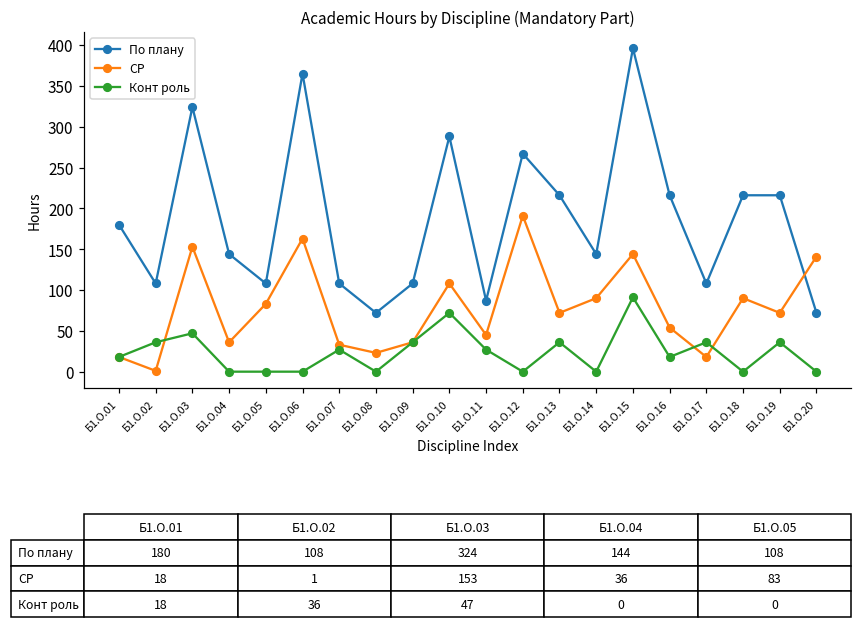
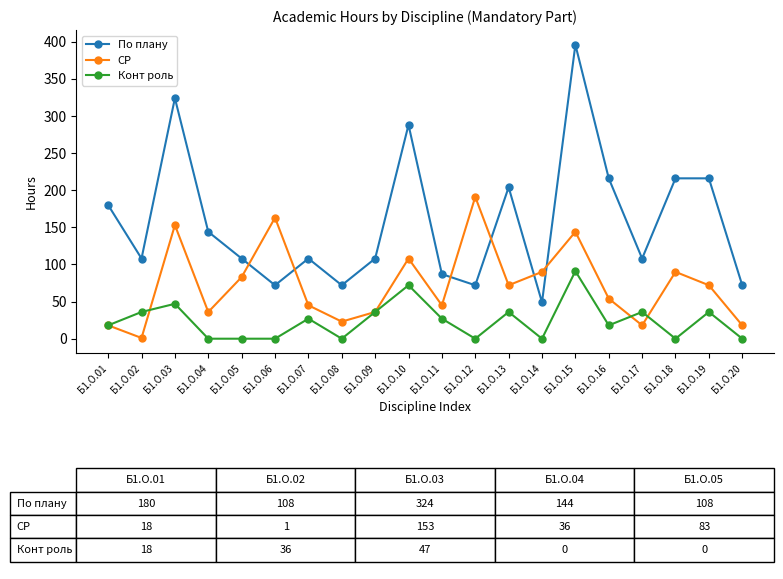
По плану, Б1.О.06: 370 -> 70
СР, Б1.О.07: 30 -> 50
По плану, Б1.О.12: 270 -> 70
По плану, Б1.О.13: 220 -> 200
По плану, Б1.О.14: 140 -> 50
СР, Б1.О.20: 140 -> 20
